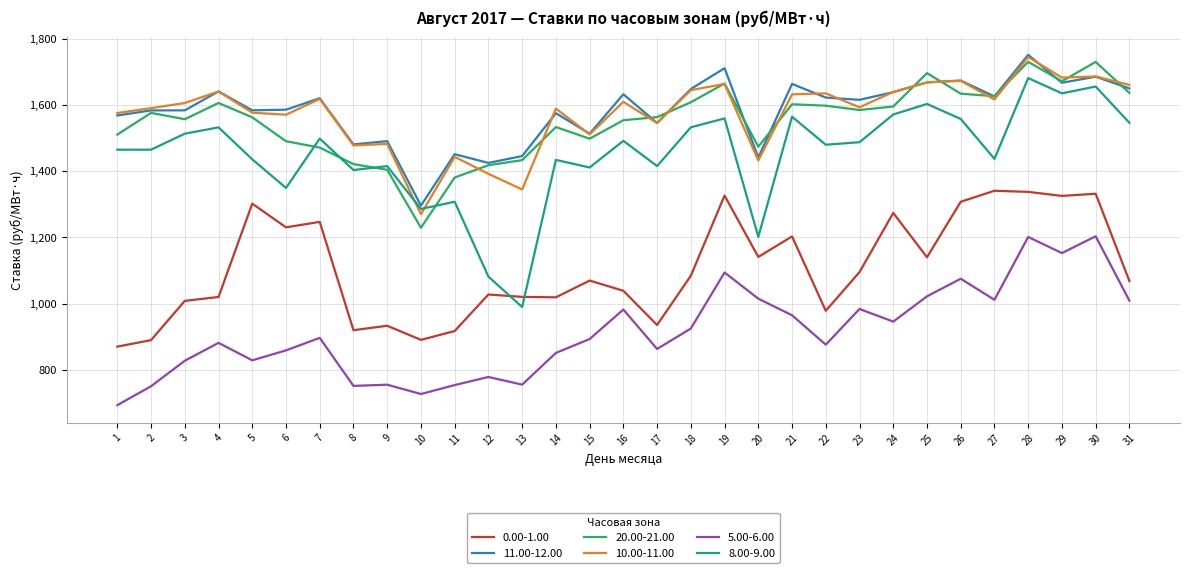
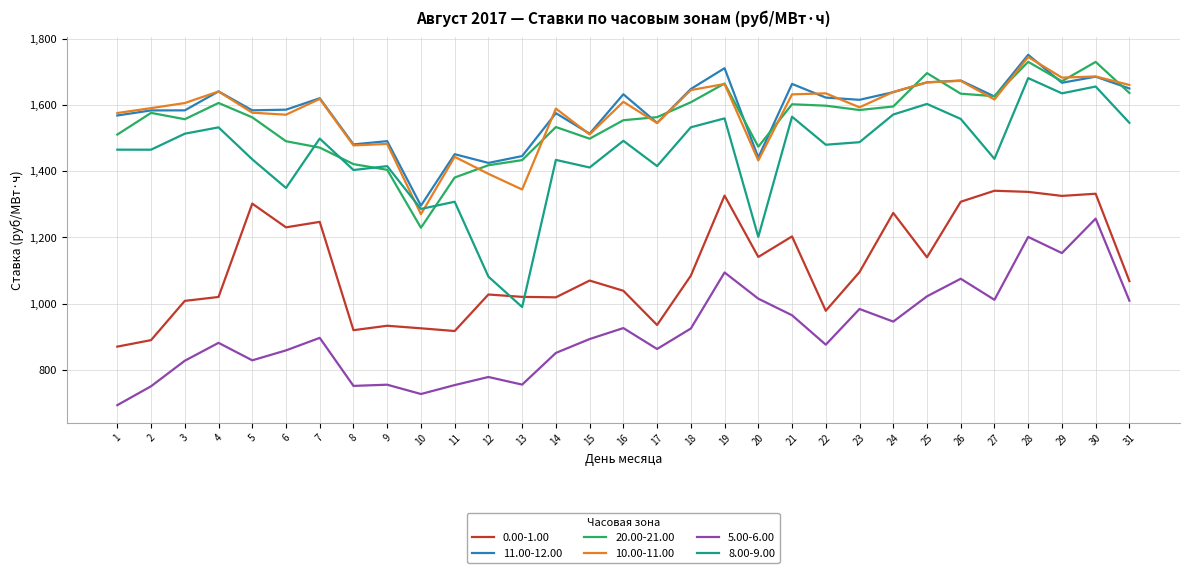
0.00-1.00, 10: 890 -> 930
5.00-6.00, 16: 980 -> 930
5.00-6.00, 30: 1,200 -> 1,260
